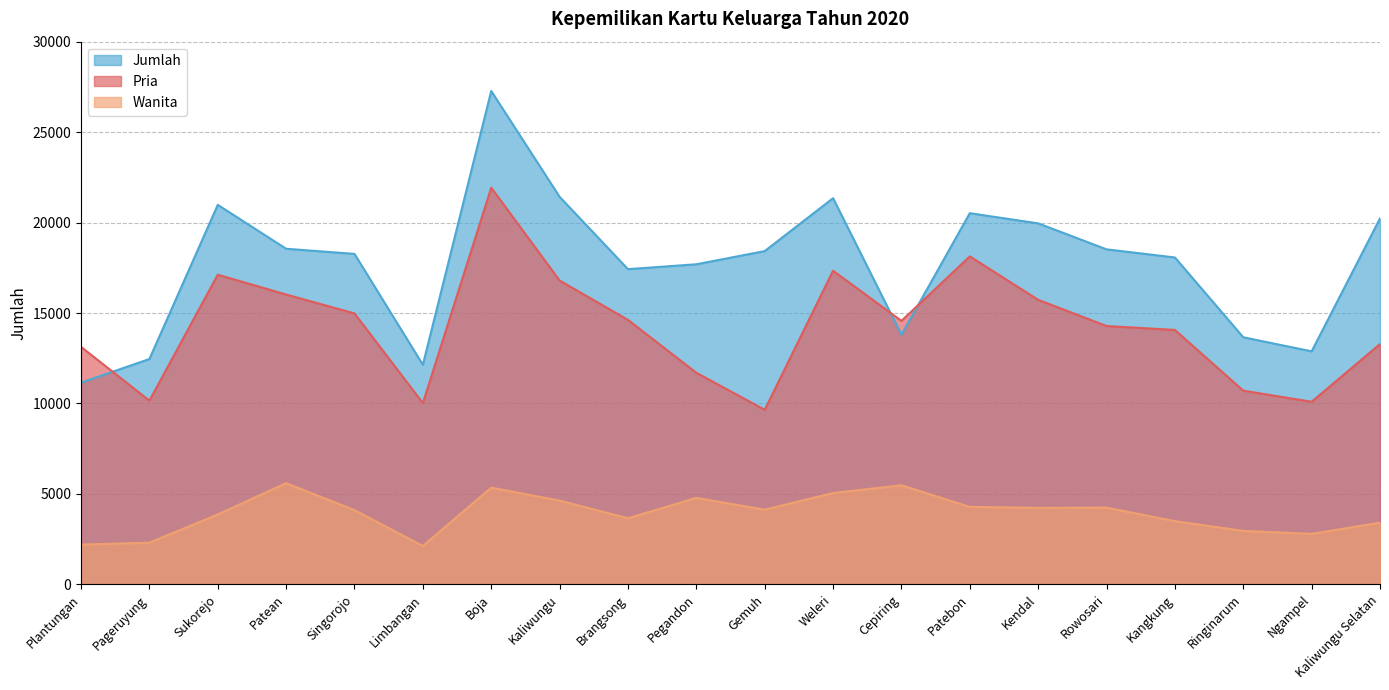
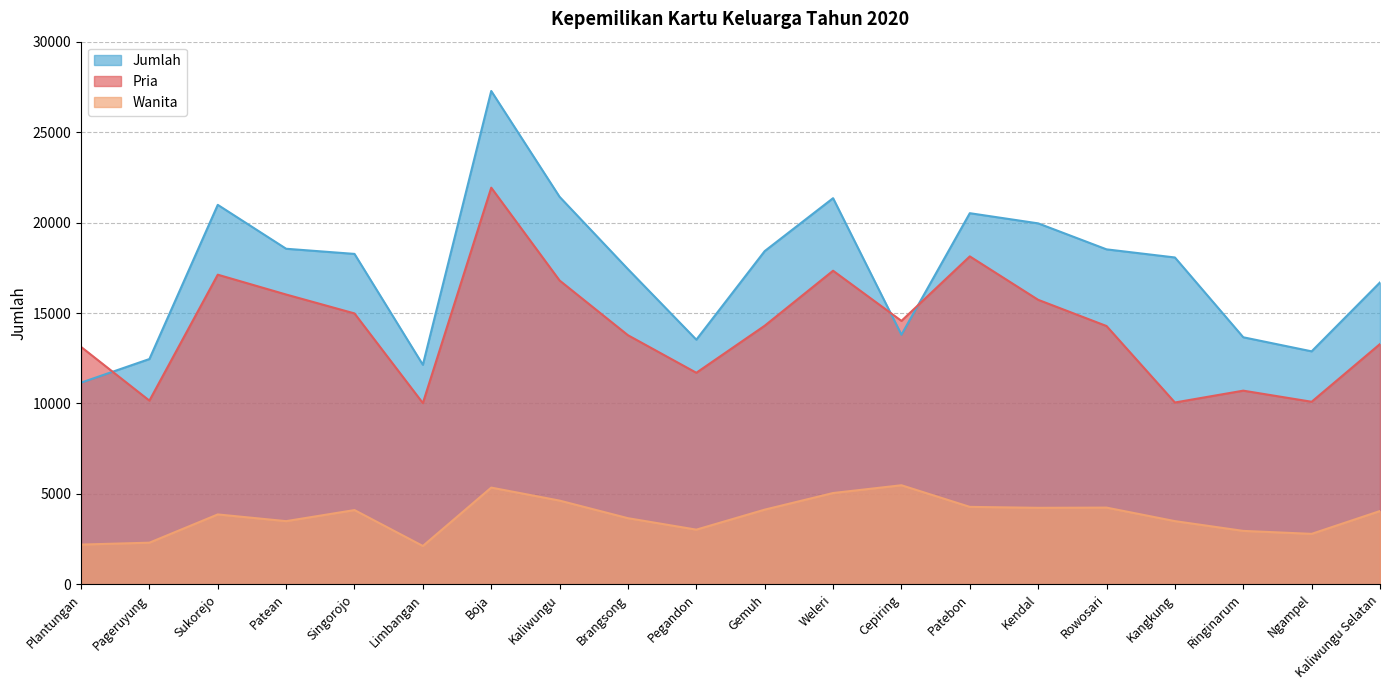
Wanita, Patean: 5600 -> 3500
Pria, Brangsong: 14600 -> 13800
Jumlah, Pegandon: 17700 -> 13500
Wanita, Pegandon: 4800 -> 3000
Pria, Gemuh: 9600 -> 14300
Pria, Kangkung: 14100 -> 10100
Jumlah, Kaliwungu Selatan: 20200 -> 16700
Wanita, Kaliwungu Selatan: 3400 -> 4100
